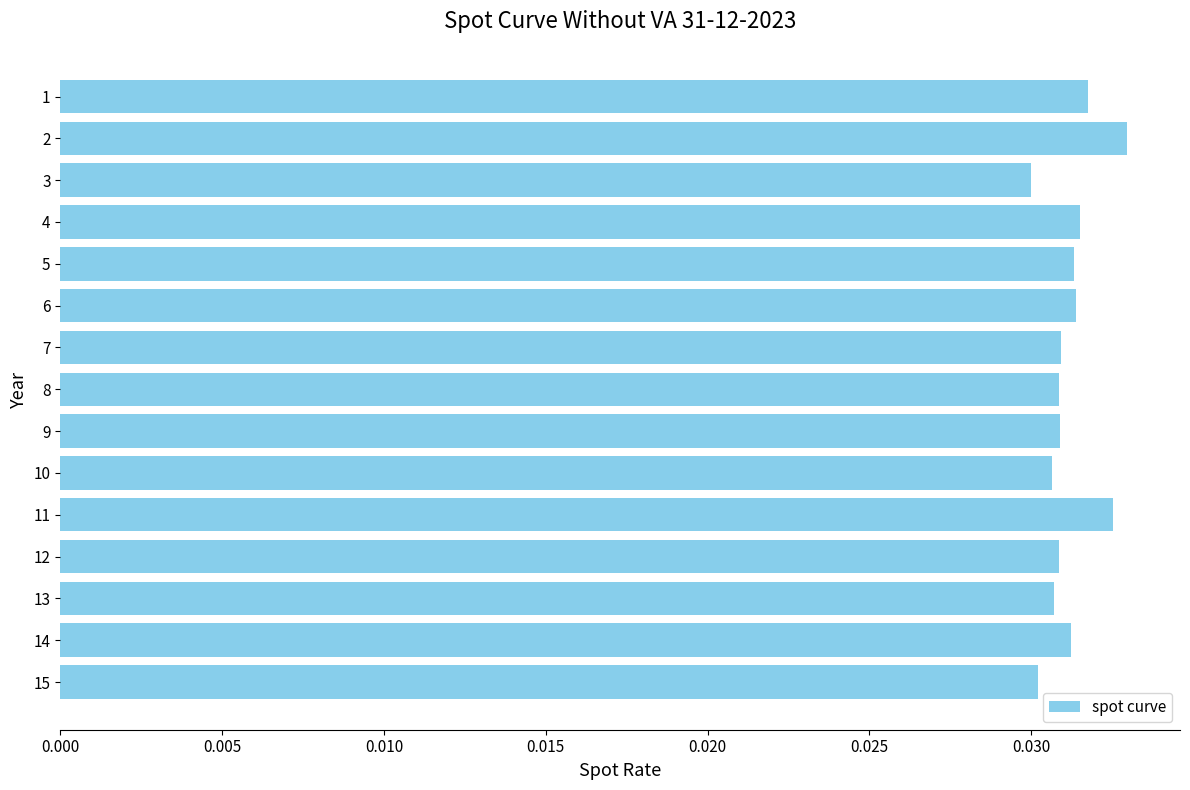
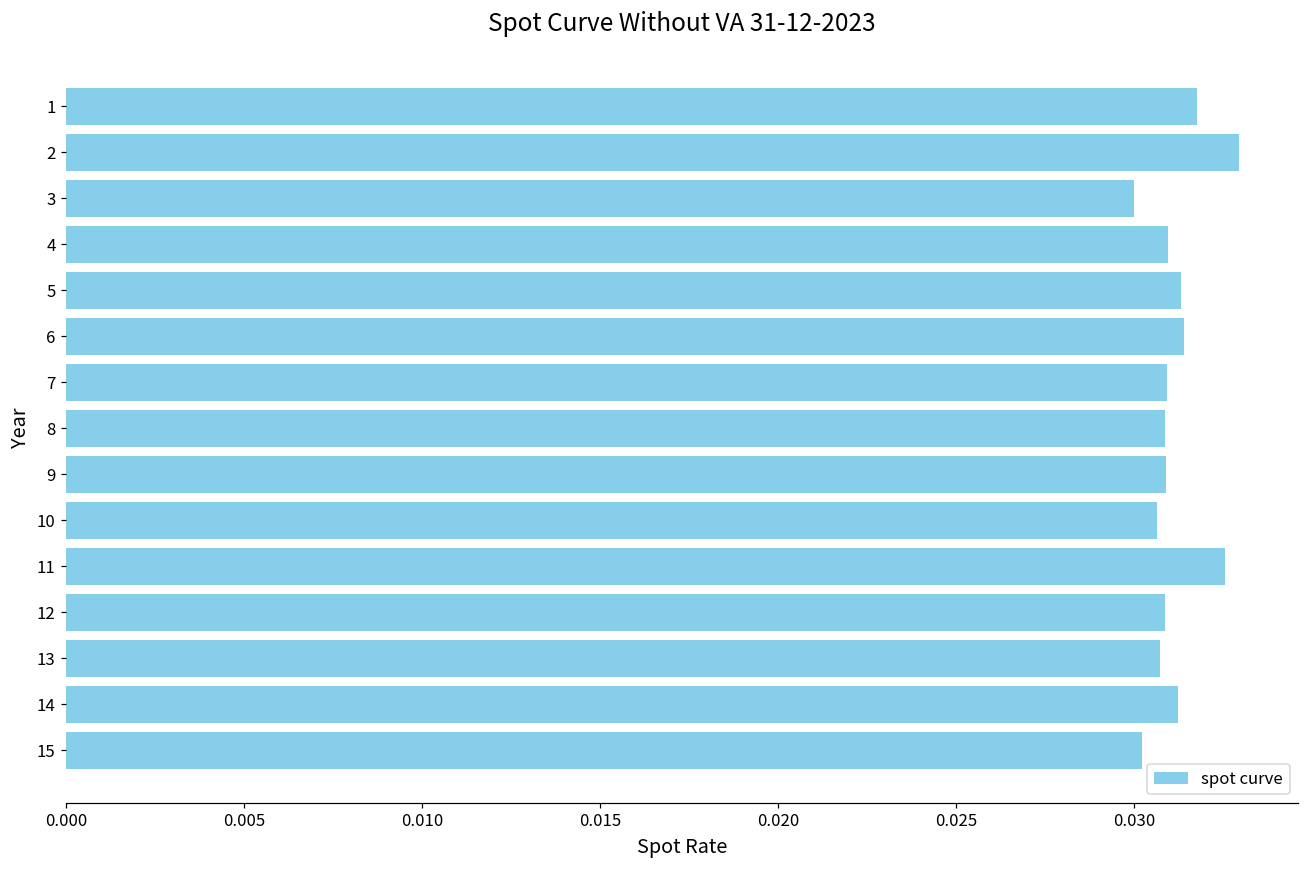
4: 0.0315 -> 0.0309
